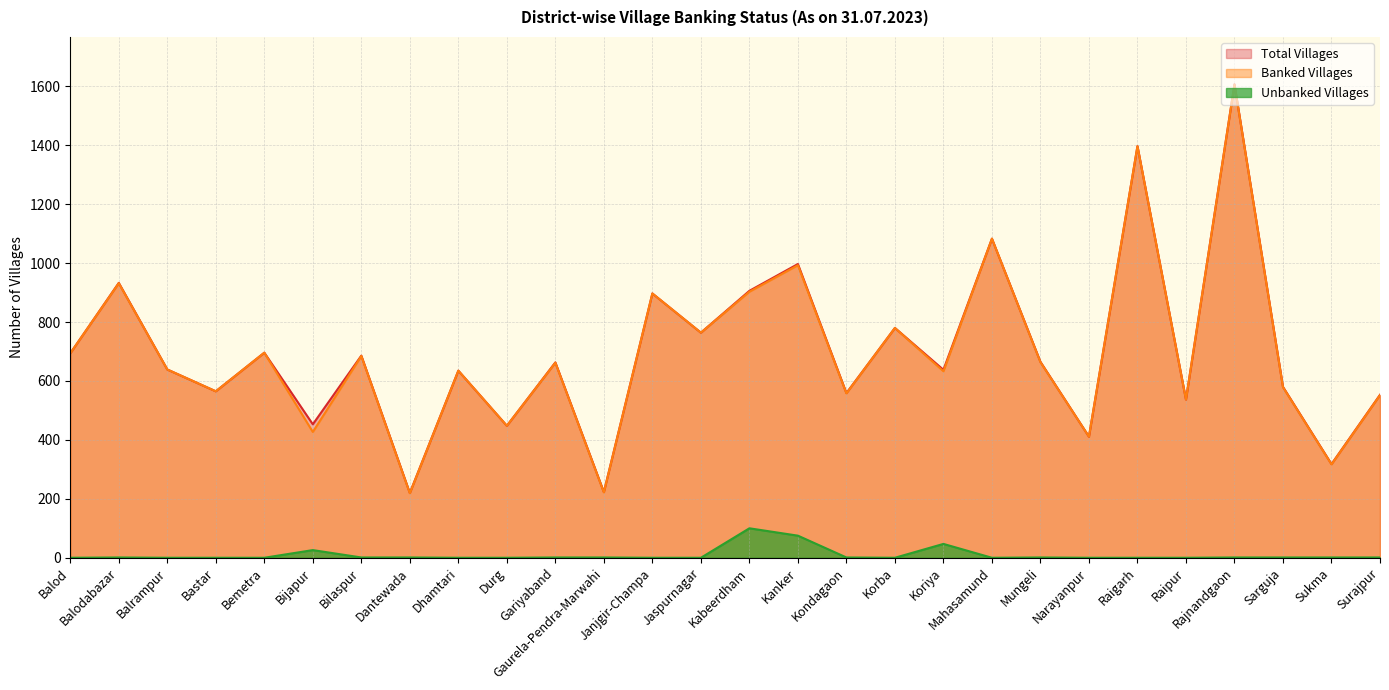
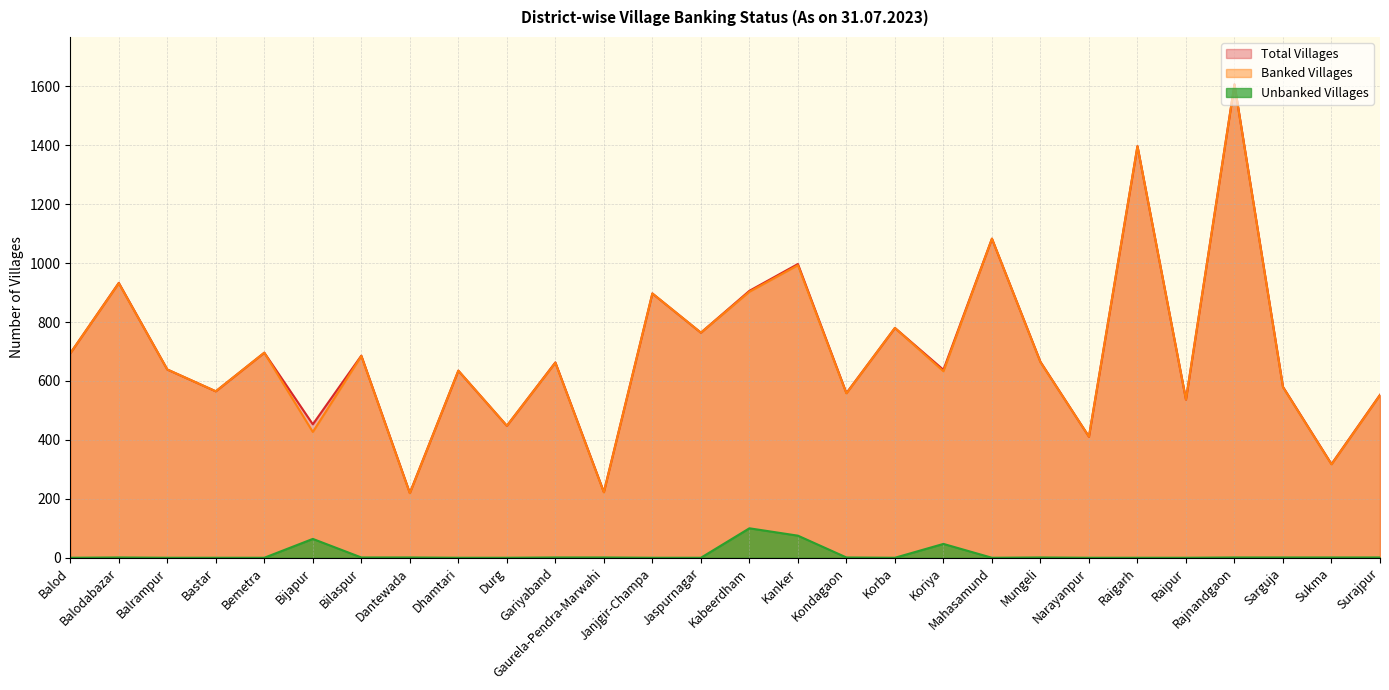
Unbanked Villages, Bijapur: 30 -> 60
